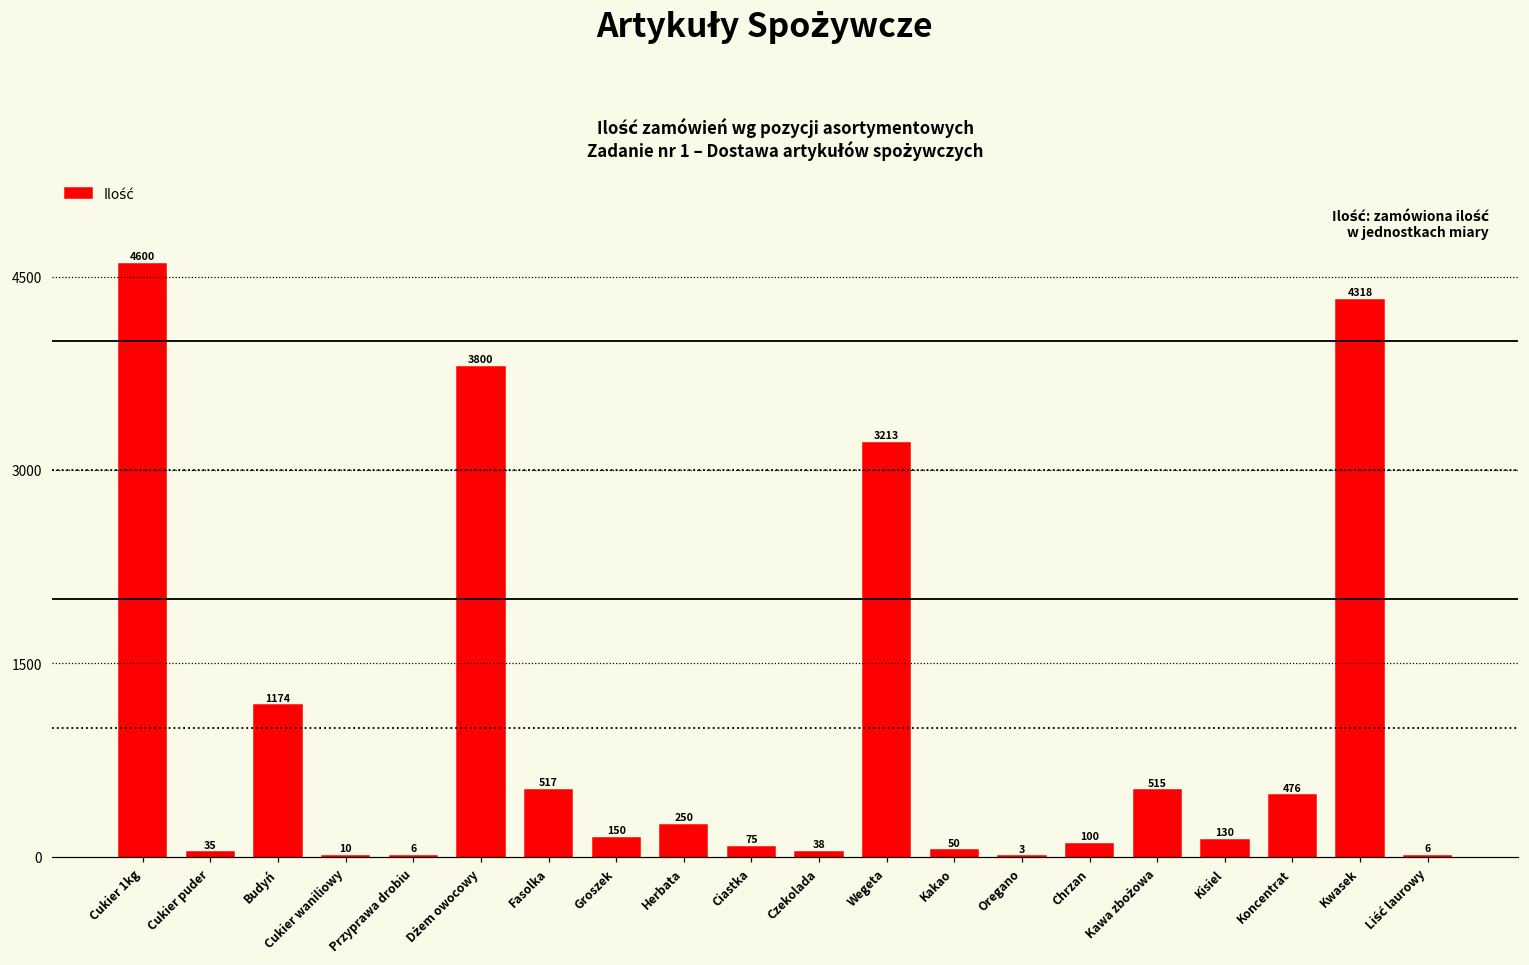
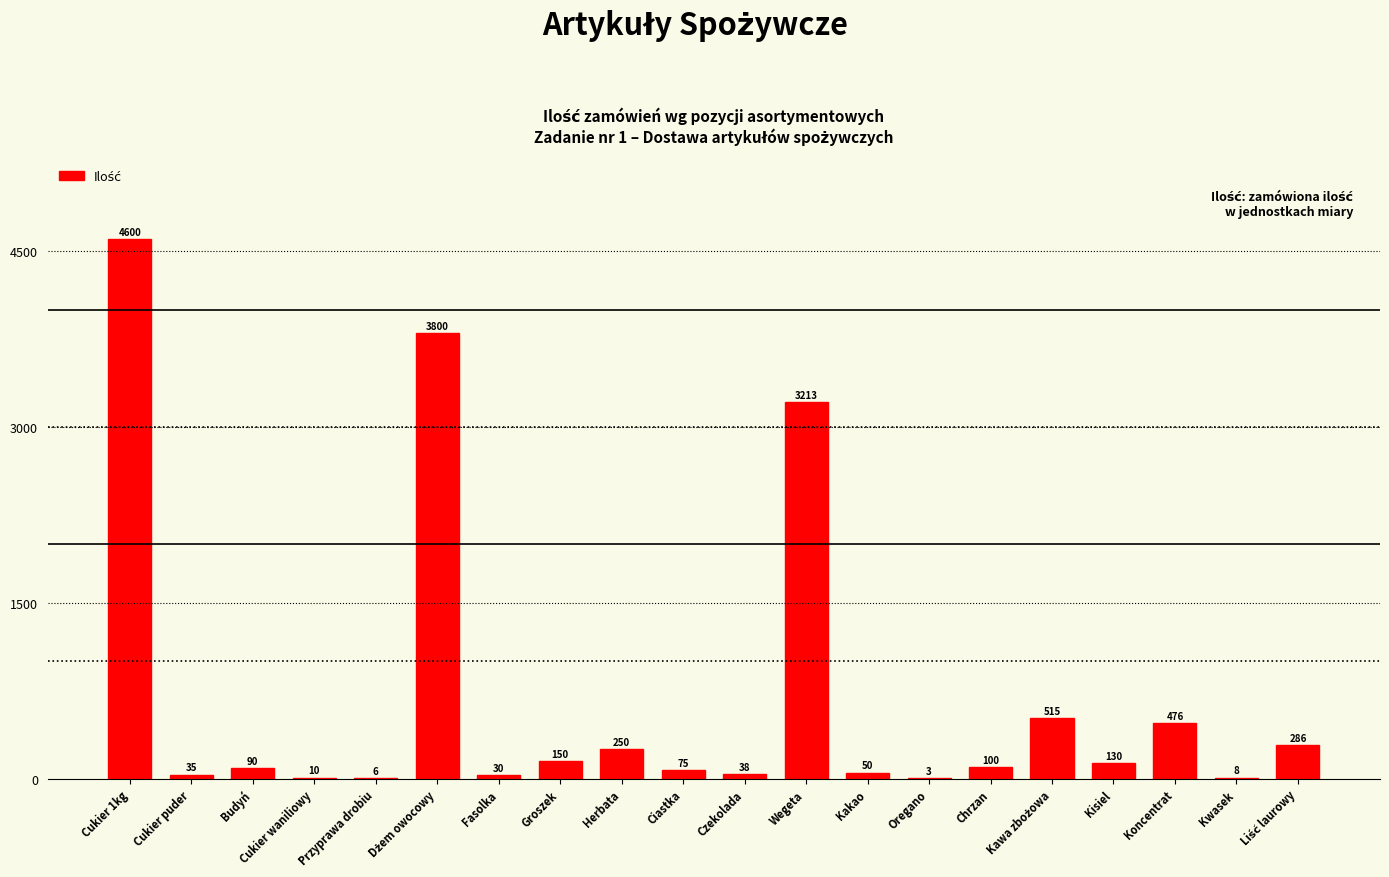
Budyń: 1174 -> 90
Fasolka: 517 -> 30
Kwasek: 4318 -> 8
Liść laurowy: 6 -> 286
